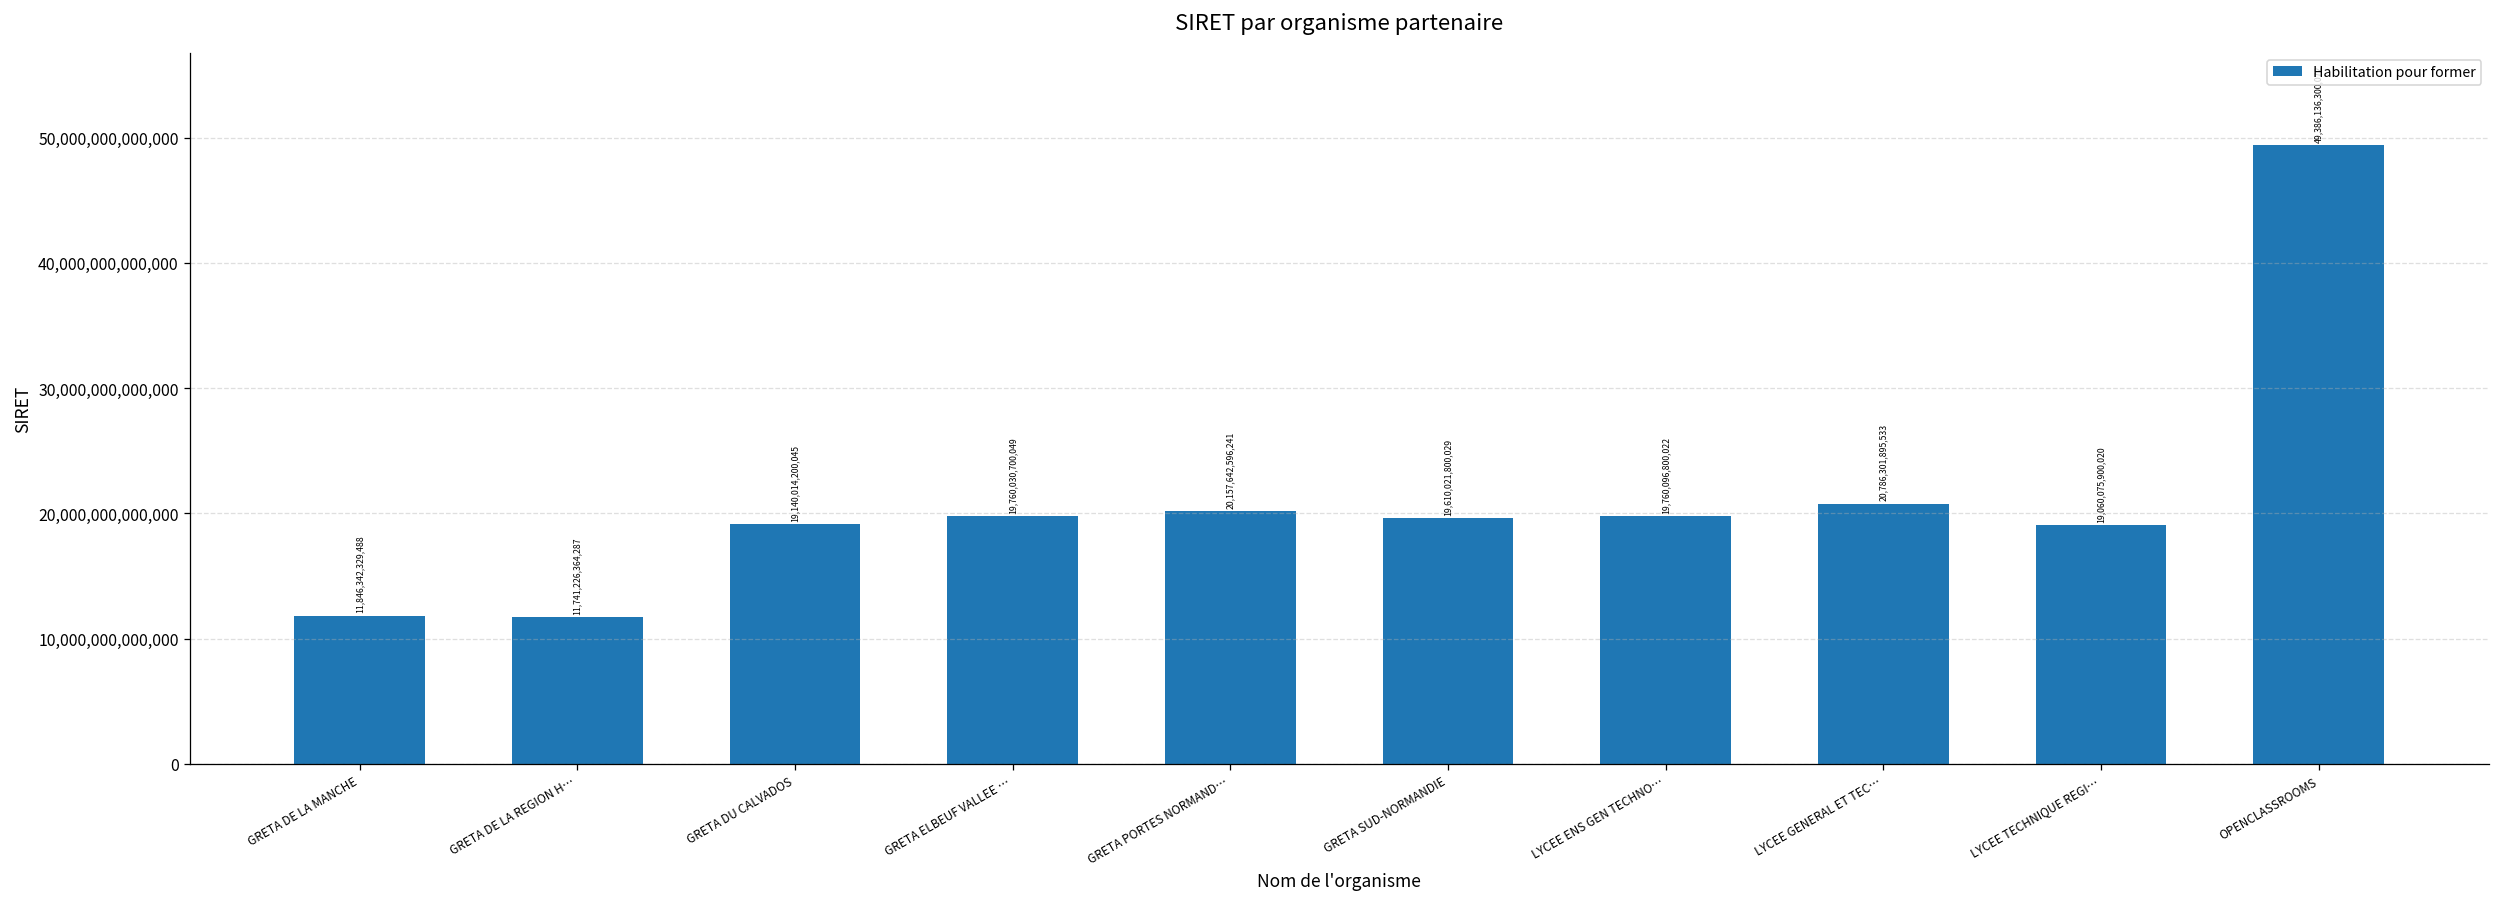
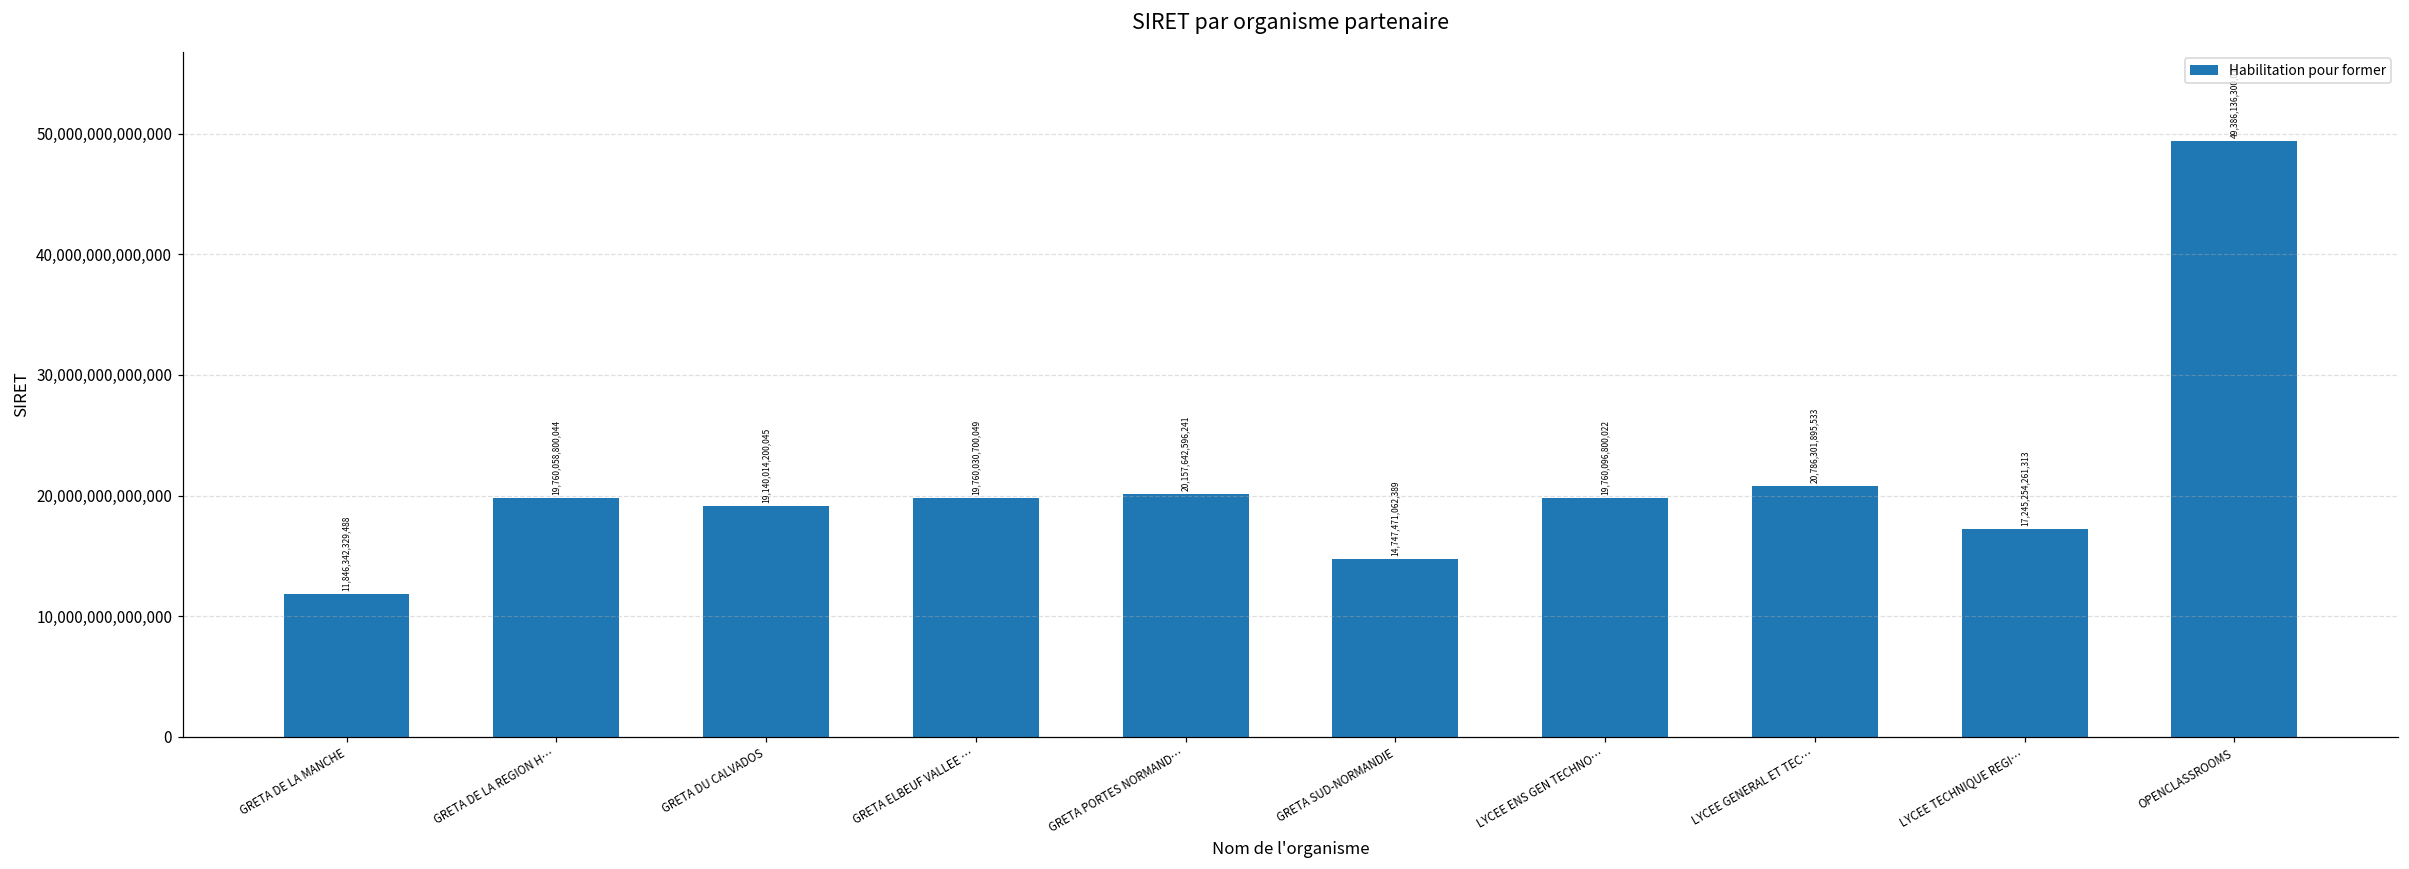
GRETA DE LA REGION H…: 11,741,226,364,287 -> 19,760,058,800,044
GRETA SUD-NORMANDIE: 19,610,021,800,029 -> 14,747,471,062,389
LYCEE TECHNIQUE REGI…: 19,060,075,900,020 -> 17,245,254,261,313
